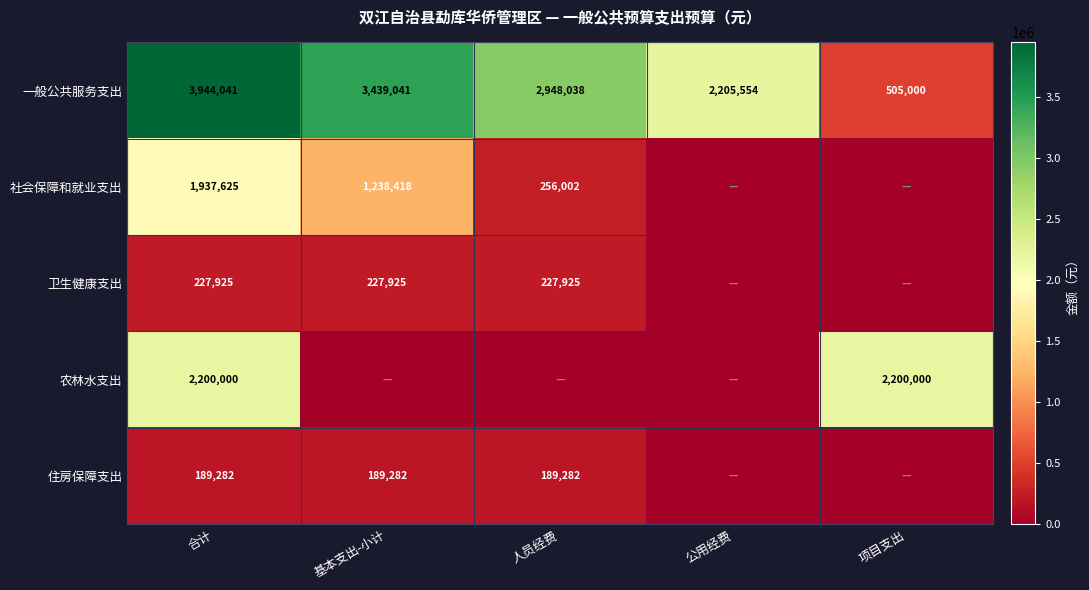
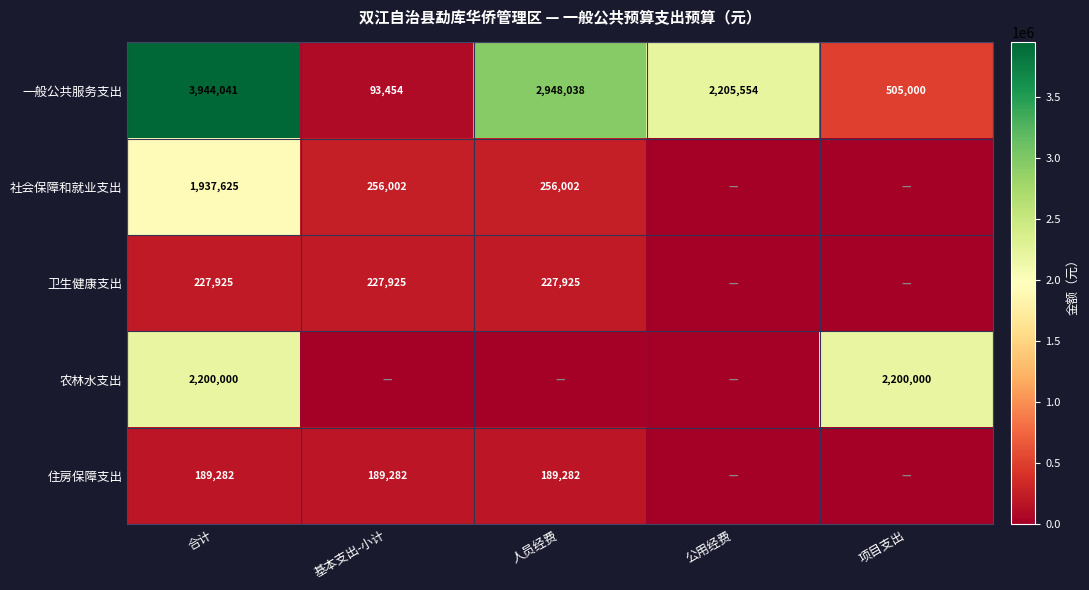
一般公共服务支出, 基本支出-小计: 3,439,041 -> 93,454
社会保障和就业支出, 基本支出-小计: 1,238,418 -> 256,002
